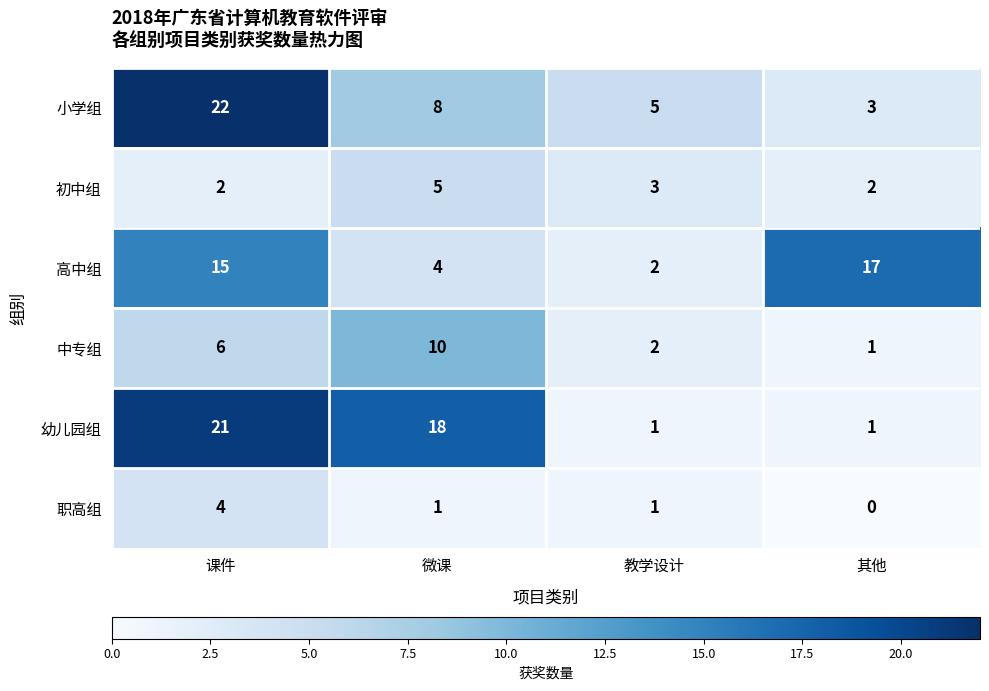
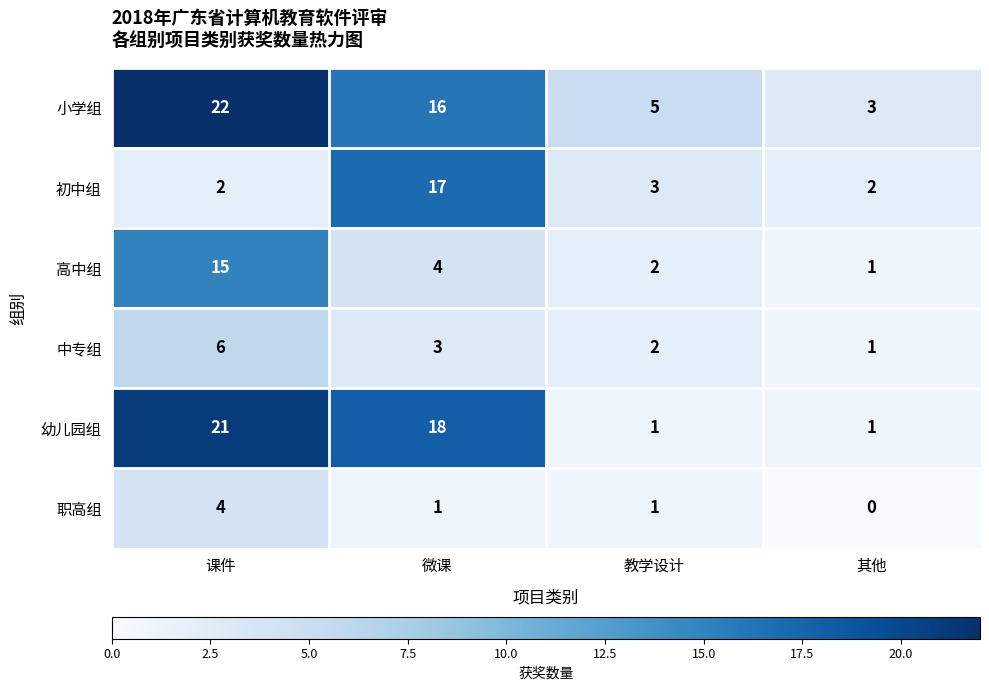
小学组, 微课: 8 -> 16
初中组, 微课: 5 -> 17
高中组, 其他: 17 -> 1
中专组, 微课: 10 -> 3
